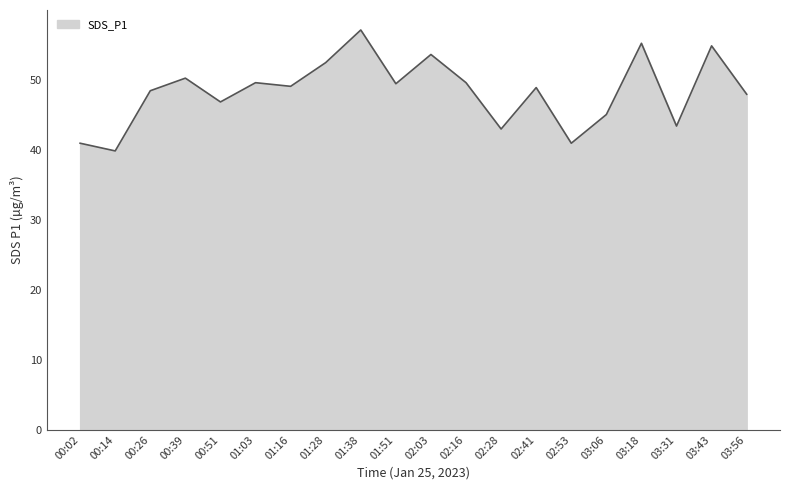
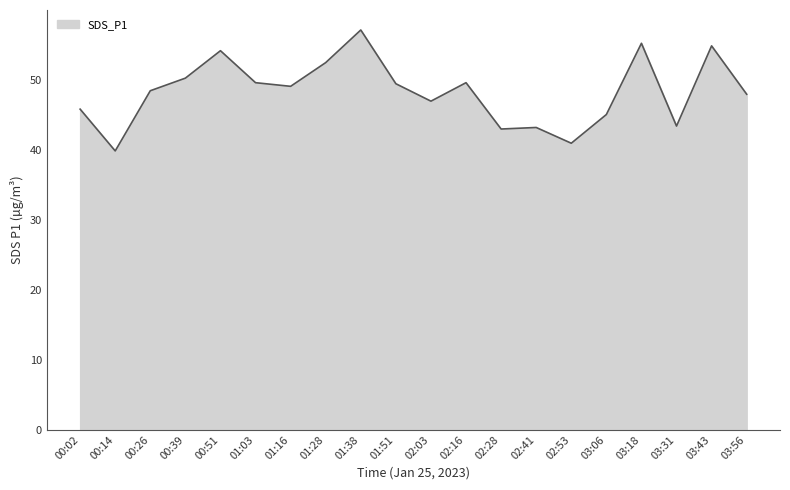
00:02: 41 -> 46
00:51: 47 -> 54
02:03: 54 -> 47
02:41: 49 -> 43
